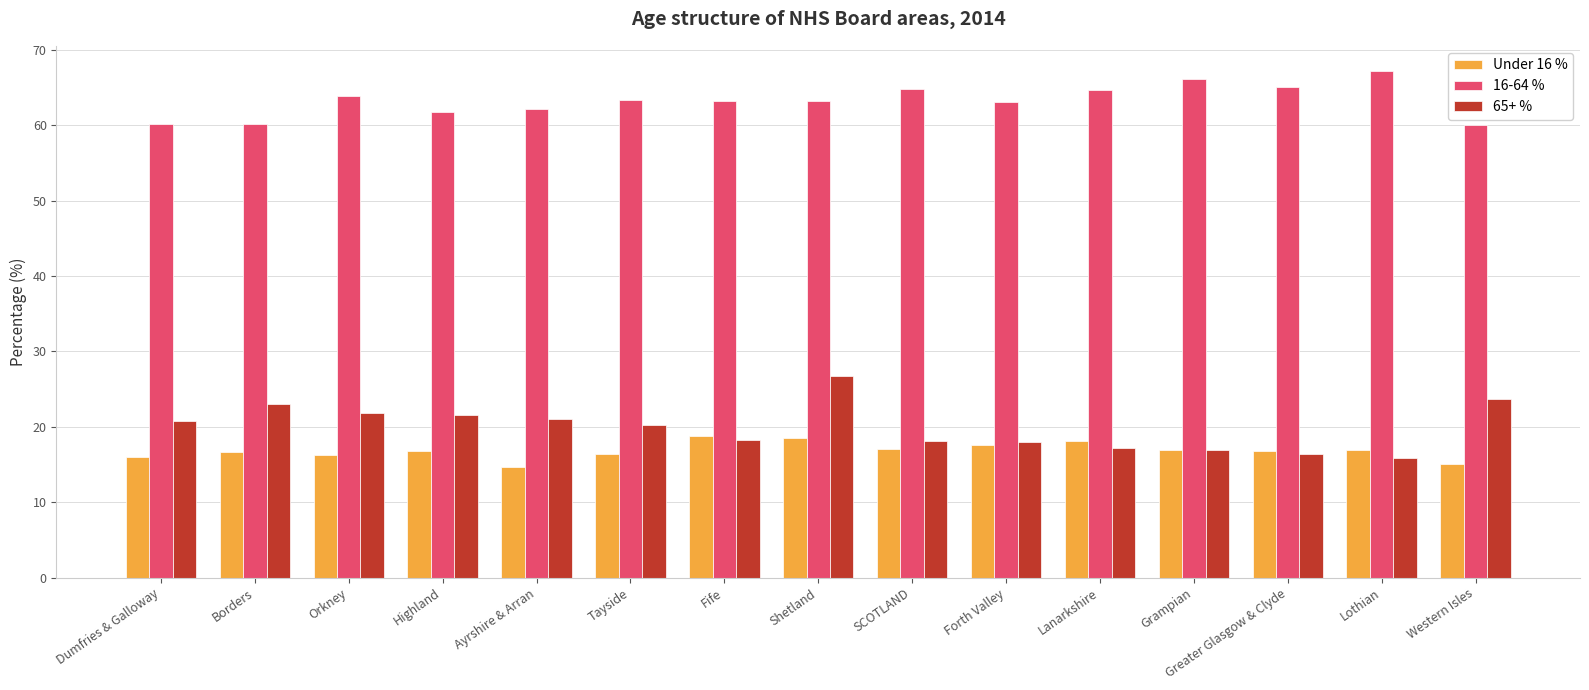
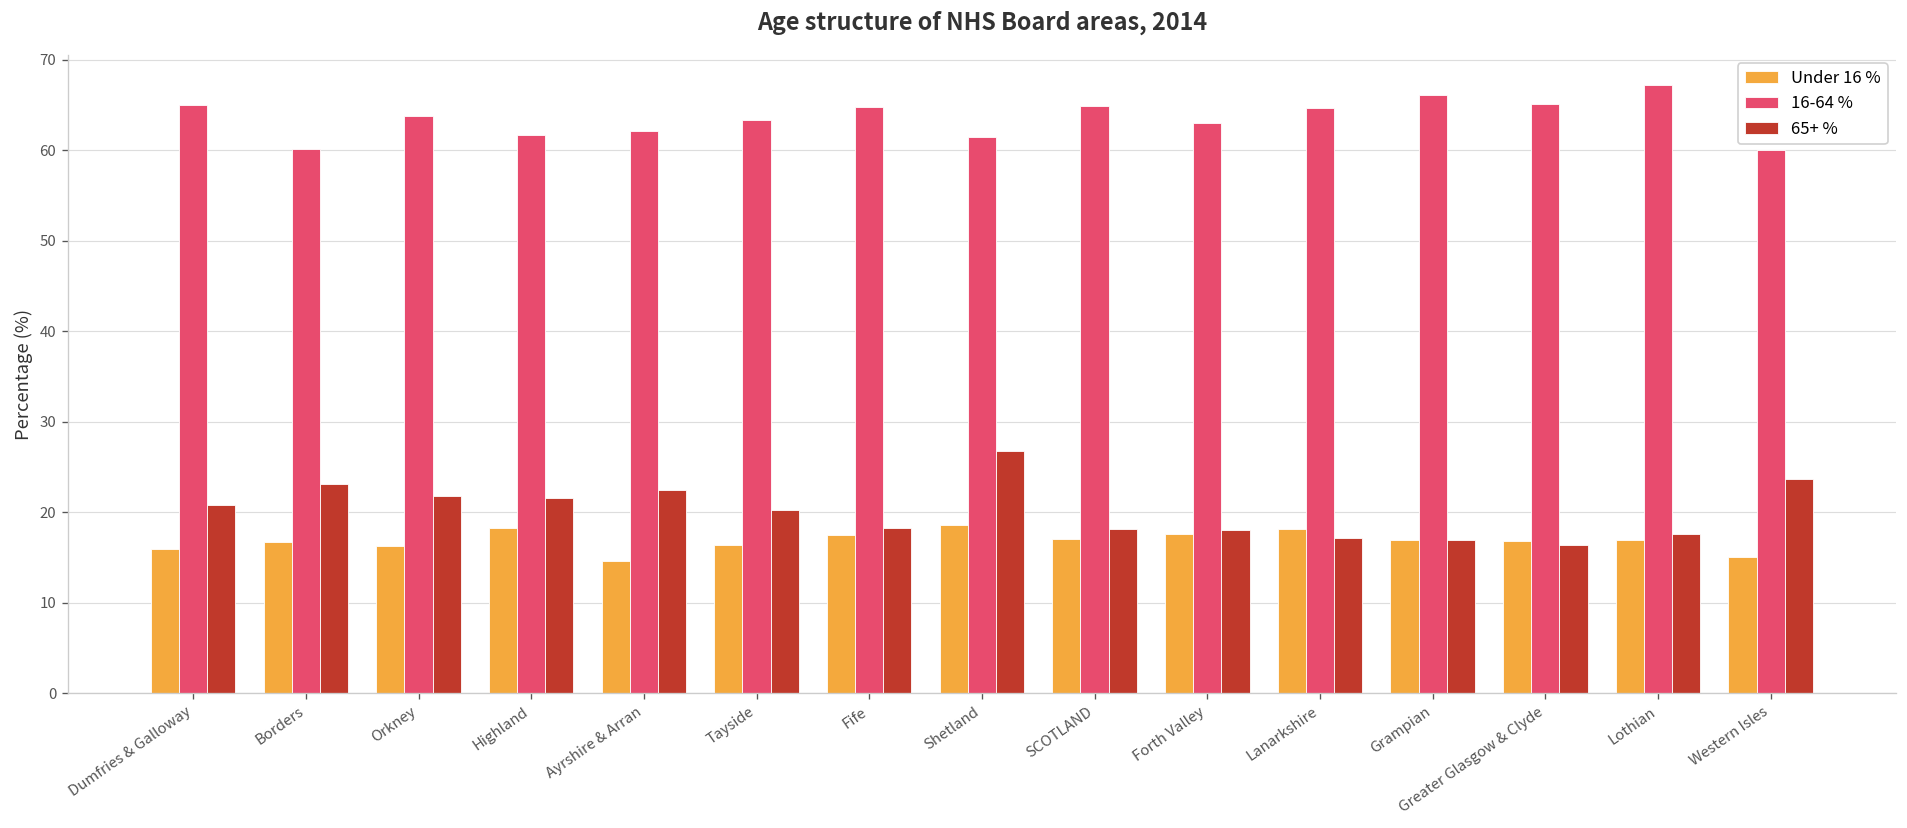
16-64 %, Dumfries & Galloway: 60 -> 65
Under 16 %, Highland: 17 -> 18
65+ %, Ayrshire & Arran: 21 -> 23
Under 16 %, Fife: 19 -> 17
16-64 %, Fife: 63 -> 65
16-64 %, Shetland: 63 -> 62
65+ %, Lothian: 16 -> 18
